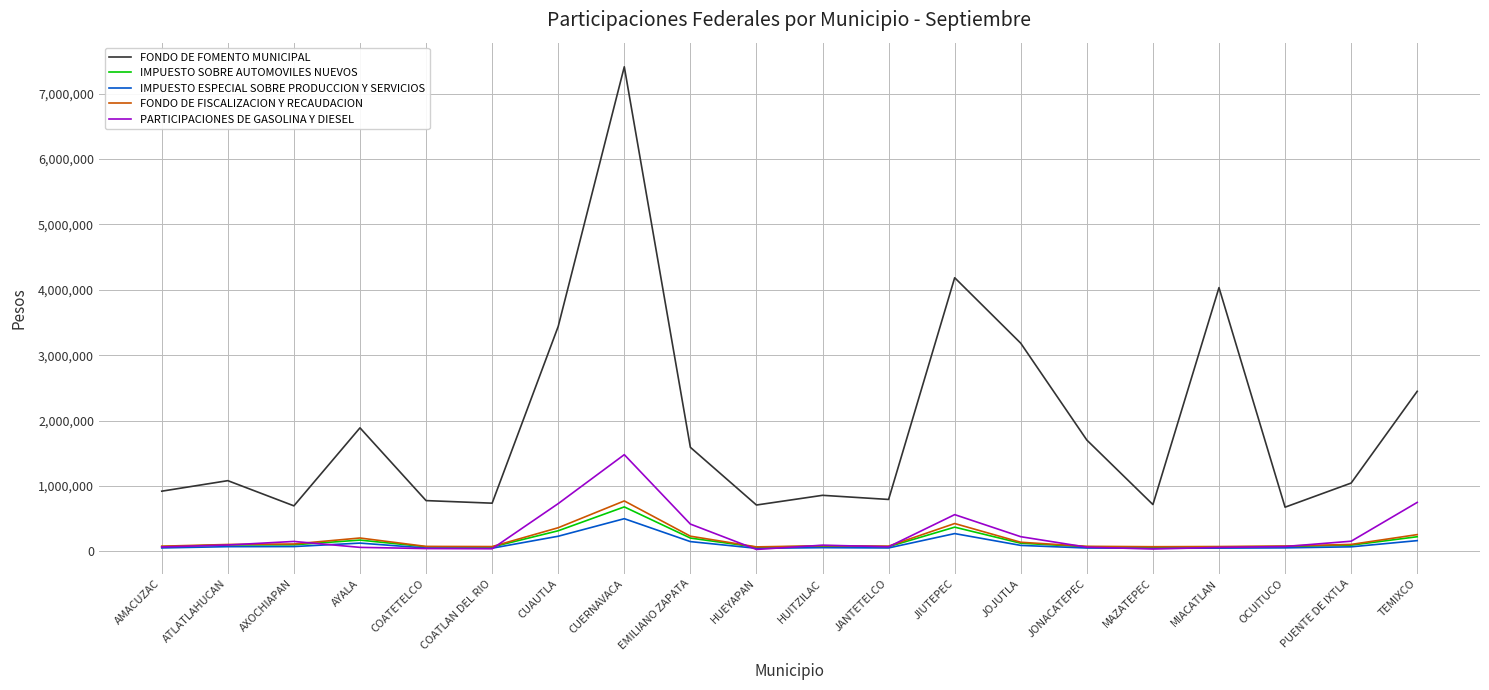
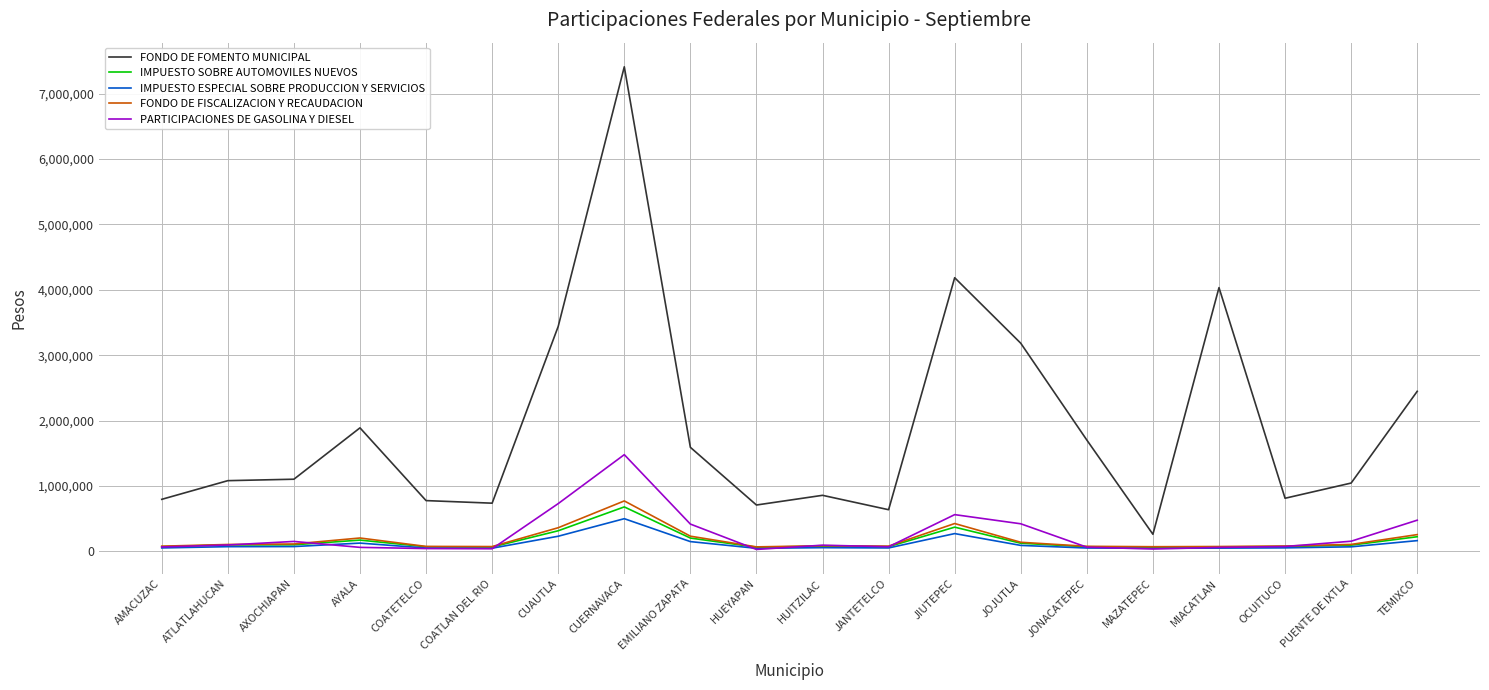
FONDO DE FOMENTO MUNICIPAL, AMACUZAC: 900,000 -> 800,000
FONDO DE FOMENTO MUNICIPAL, AXOCHIAPAN: 700,000 -> 1,100,000
FONDO DE FOMENTO MUNICIPAL, JANTETELCO: 800,000 -> 600,000
PARTICIPACIONES DE GASOLINA Y DIESEL, JOJUTLA: 200,000 -> 400,000
FONDO DE FOMENTO MUNICIPAL, MAZATEPEC: 700,000 -> 300,000
FONDO DE FOMENTO MUNICIPAL, OCUITUCO: 700,000 -> 800,000
PARTICIPACIONES DE GASOLINA Y DIESEL, TEMIXCO: 800,000 -> 500,000
